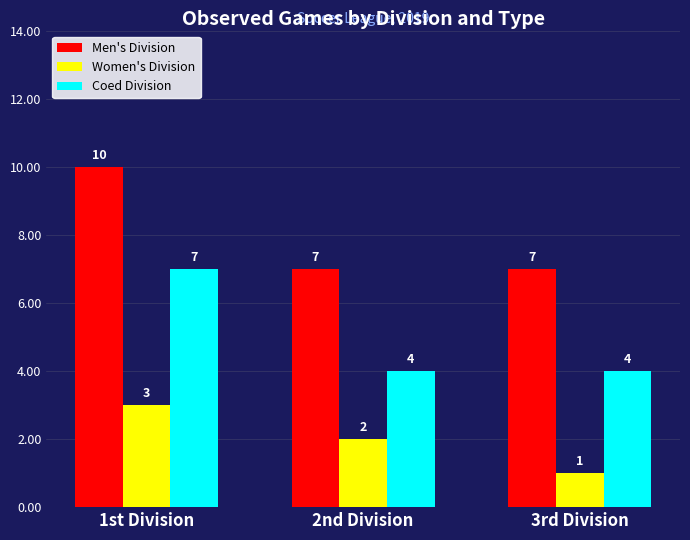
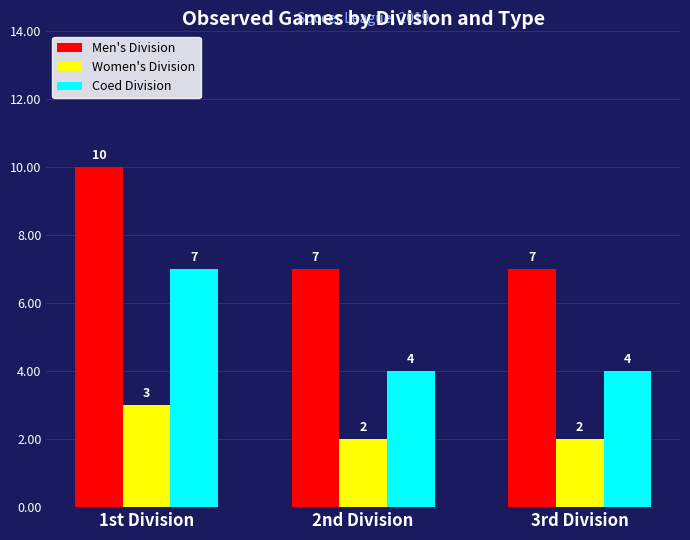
Women's Division, 3rd Division: 1 -> 2
